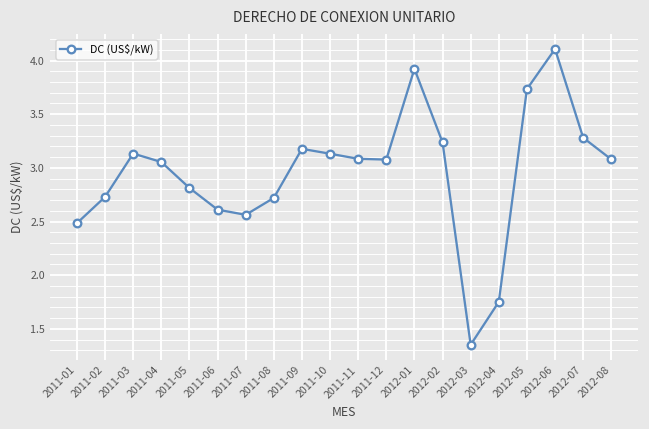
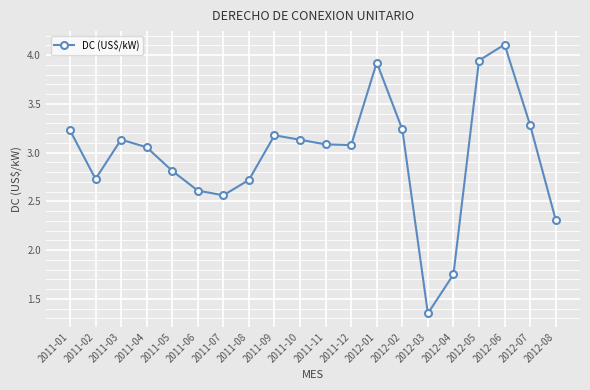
2011-01: 2.5 -> 3.2
2012-05: 3.7 -> 3.9
2012-08: 3.1 -> 2.3
